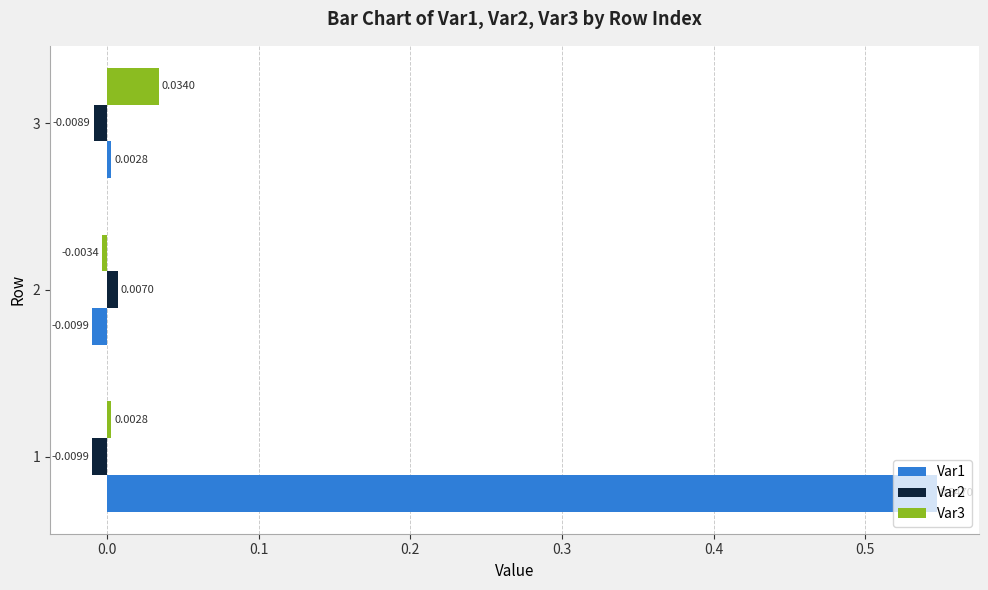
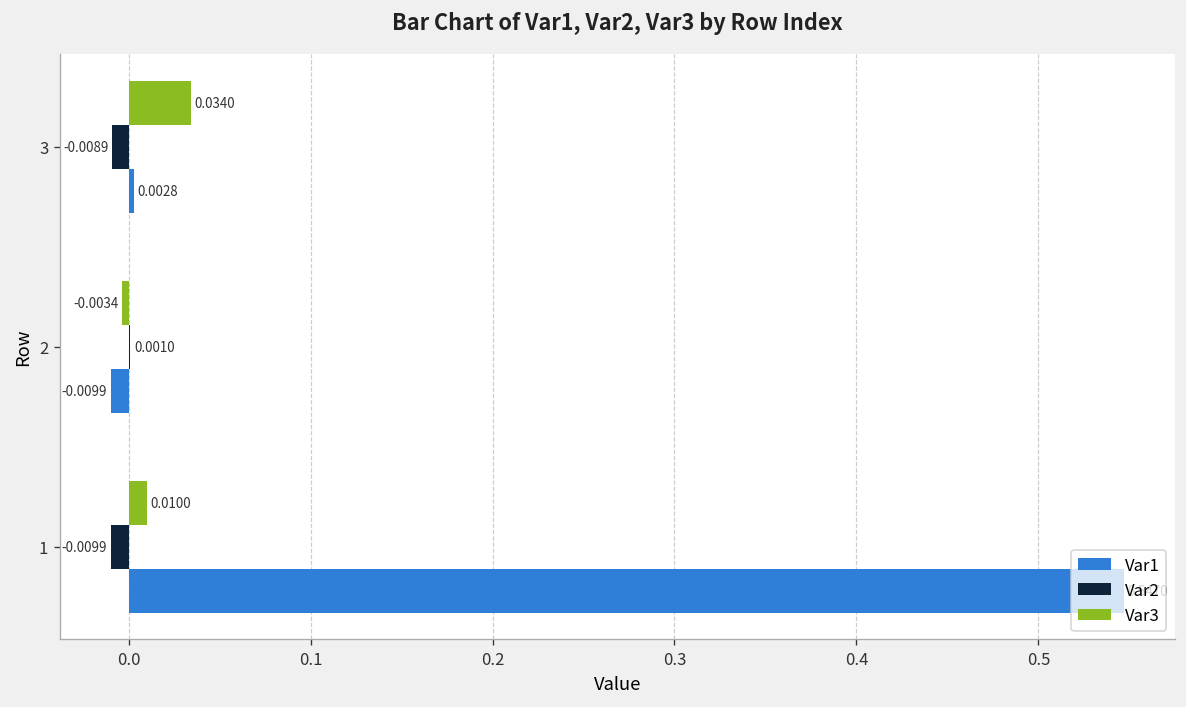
Var2, 2: 0.0070 -> 0.0010
Var3, 1: 0.0028 -> 0.0100
